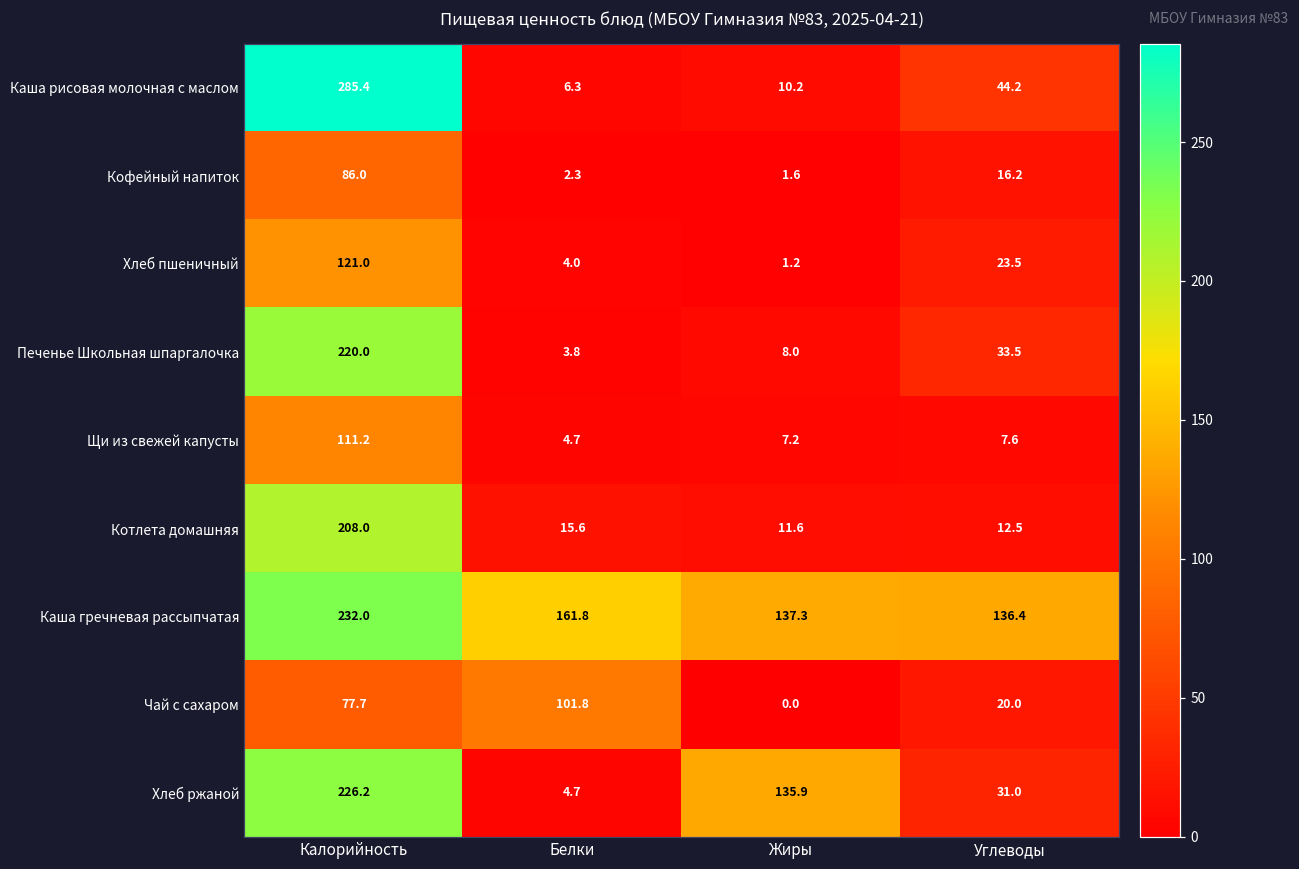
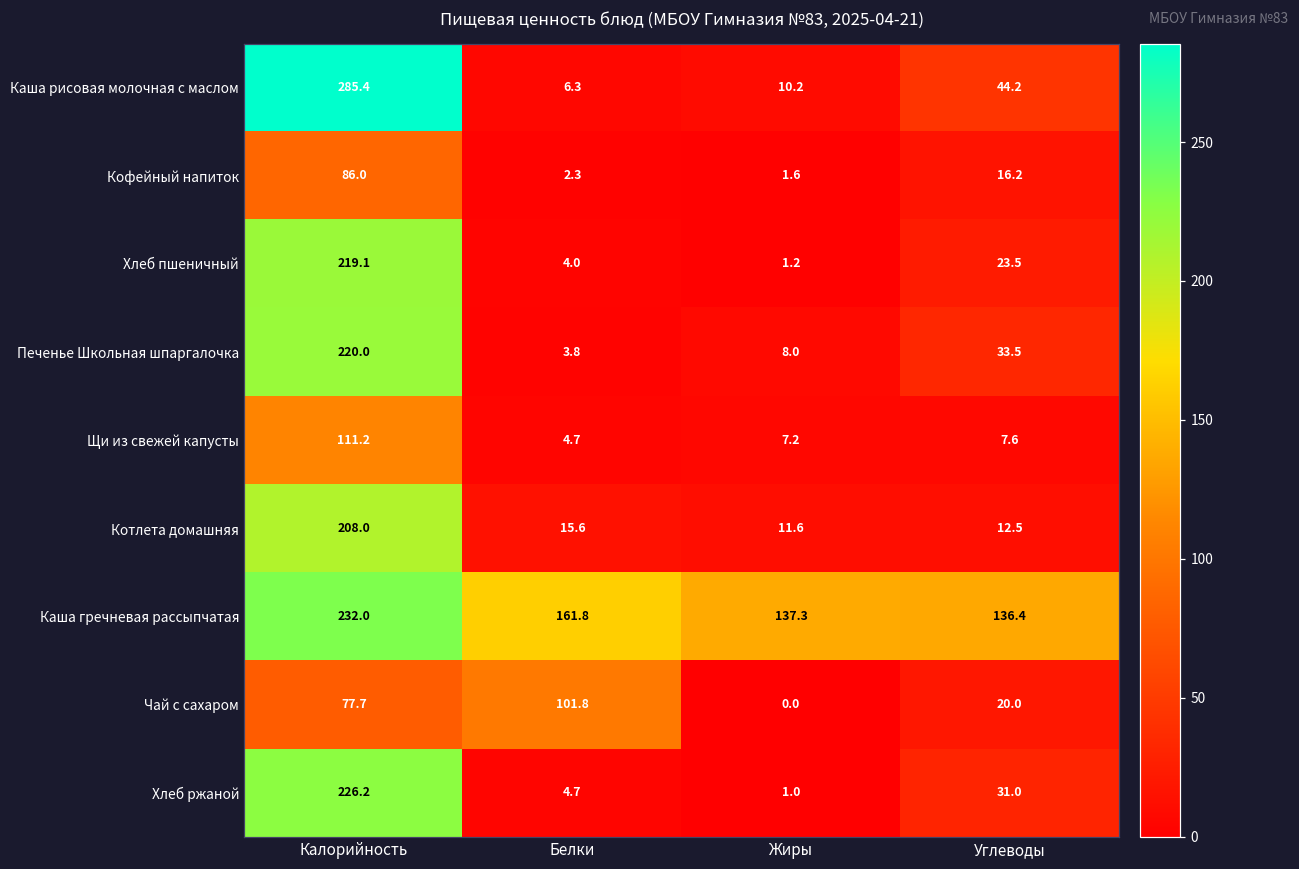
Хлеб пшеничный, Калорийность: 121.0 -> 219.1
Хлеб ржаной, Жиры: 135.9 -> 1.0
